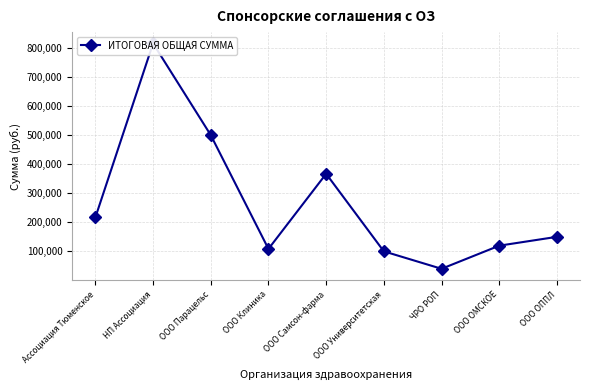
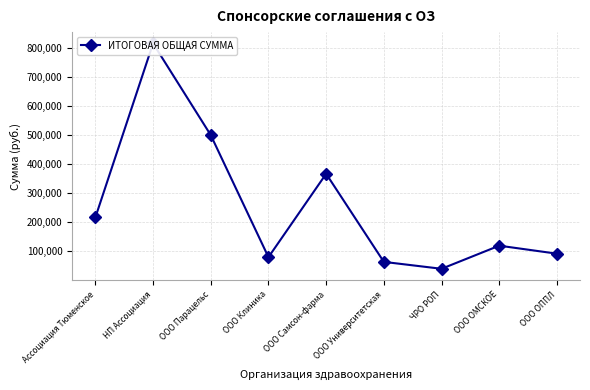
ООО Клиника: 110,000 -> 80,000
ООО Университетская: 100,000 -> 60,000
ООО ОППЛ: 150,000 -> 90,000
